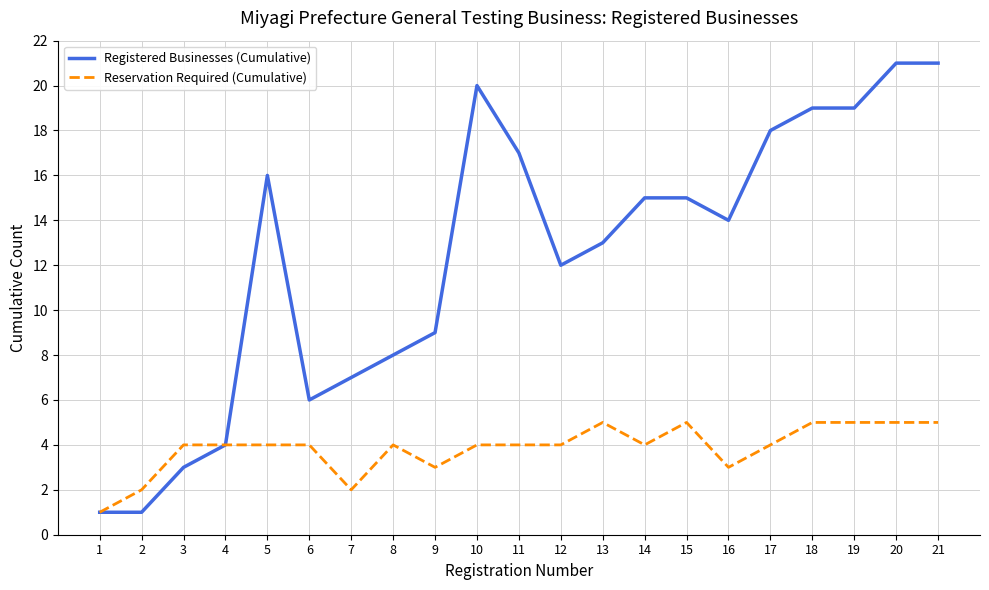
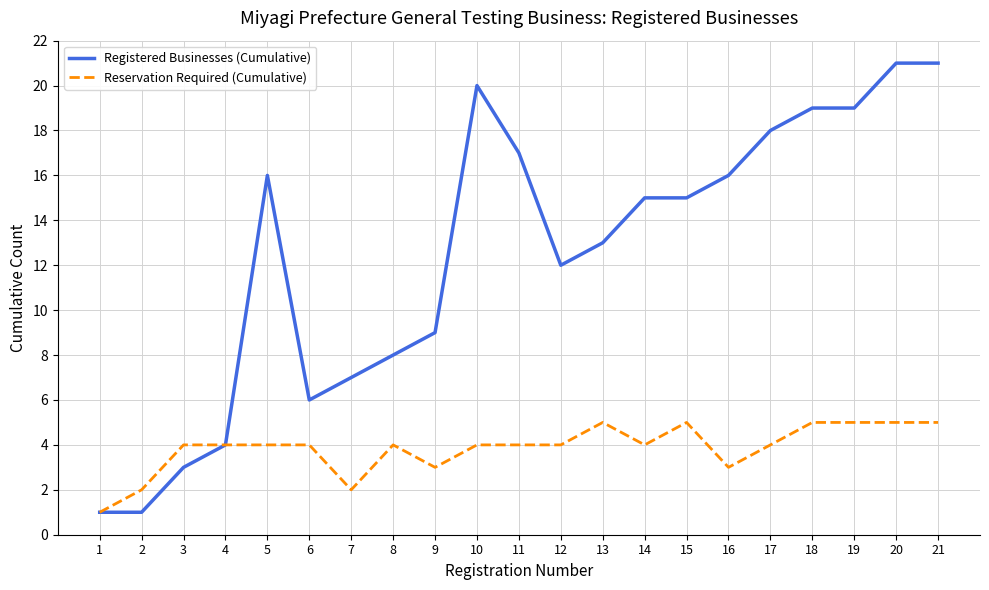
Registered Businesses (Cumulative), 16: 14 -> 16
